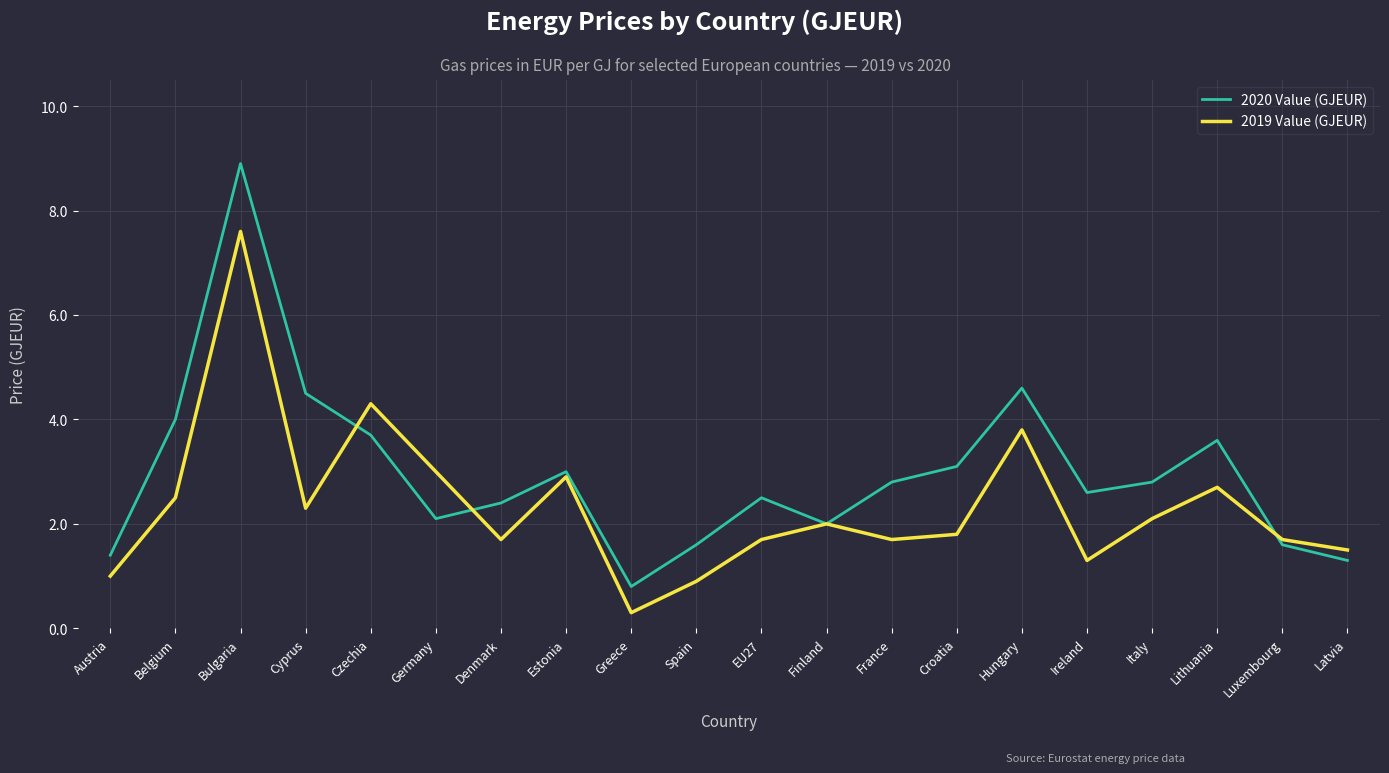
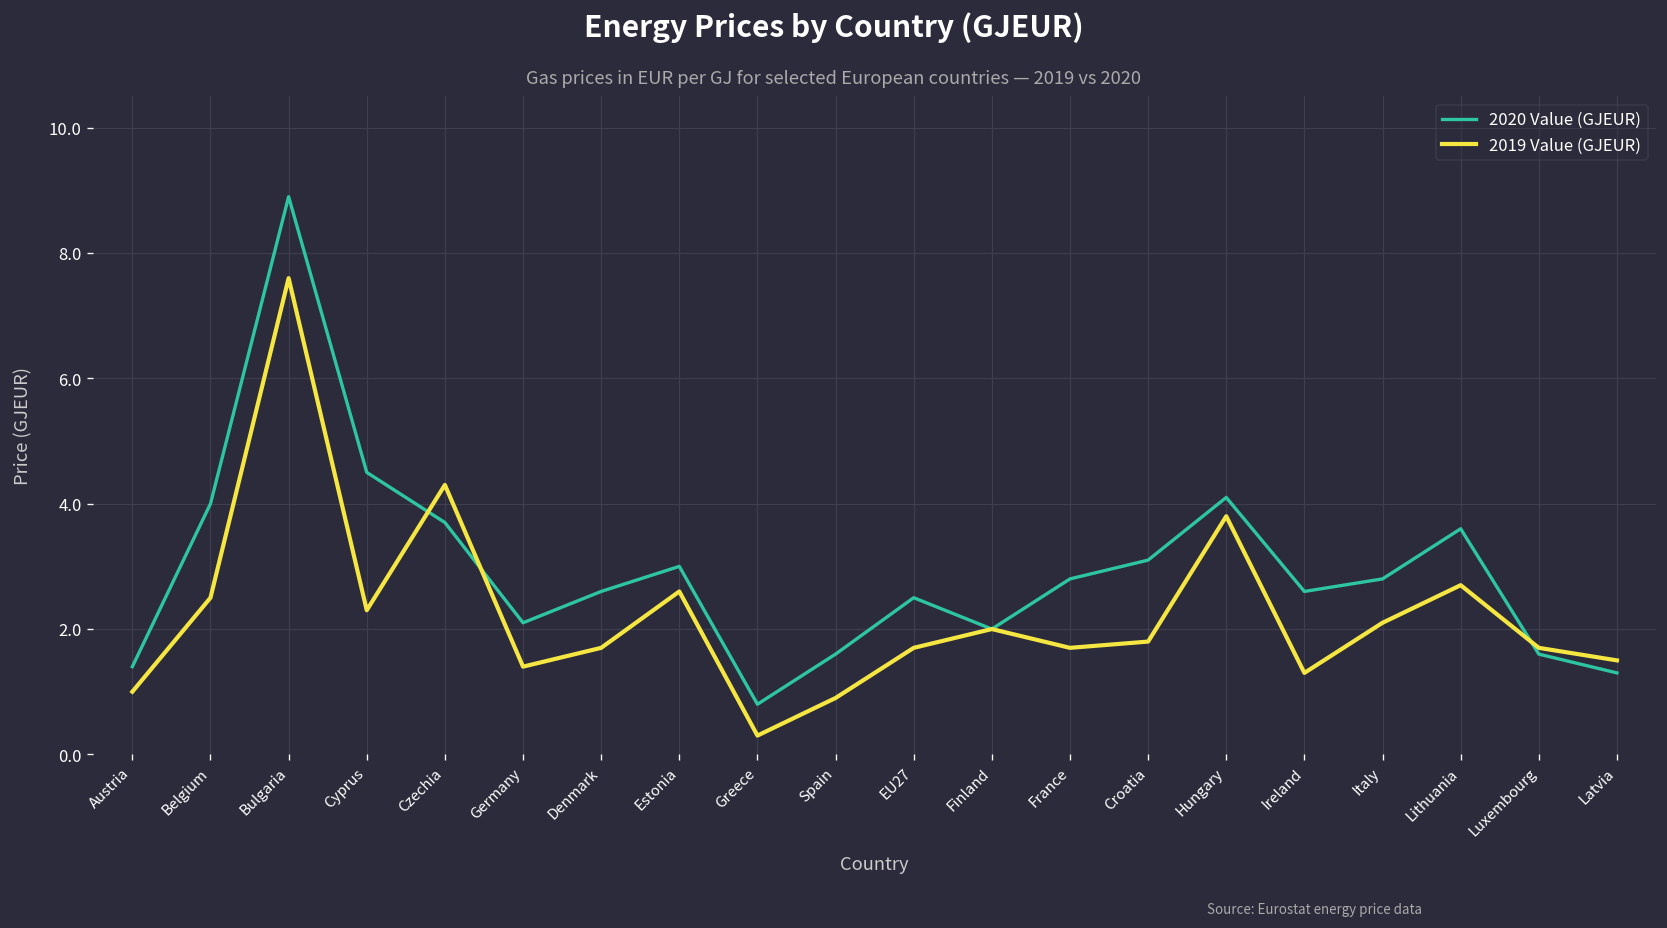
2019 Value (GJEUR), Germany: 3.0 -> 1.4
2020 Value (GJEUR), Denmark: 2.4 -> 2.6
2019 Value (GJEUR), Estonia: 2.9 -> 2.6
2020 Value (GJEUR), Hungary: 4.6 -> 4.1
